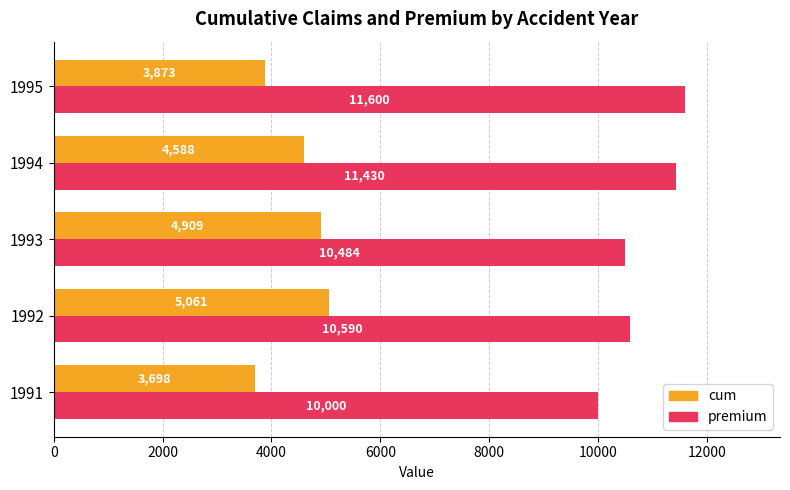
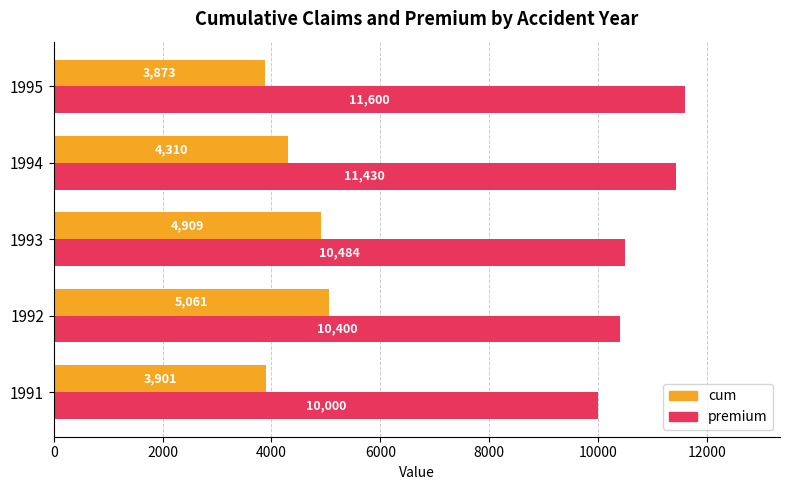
cum, 1994: 4,588 -> 4,310
premium, 1992: 10,590 -> 10,400
cum, 1991: 3,698 -> 3,901
